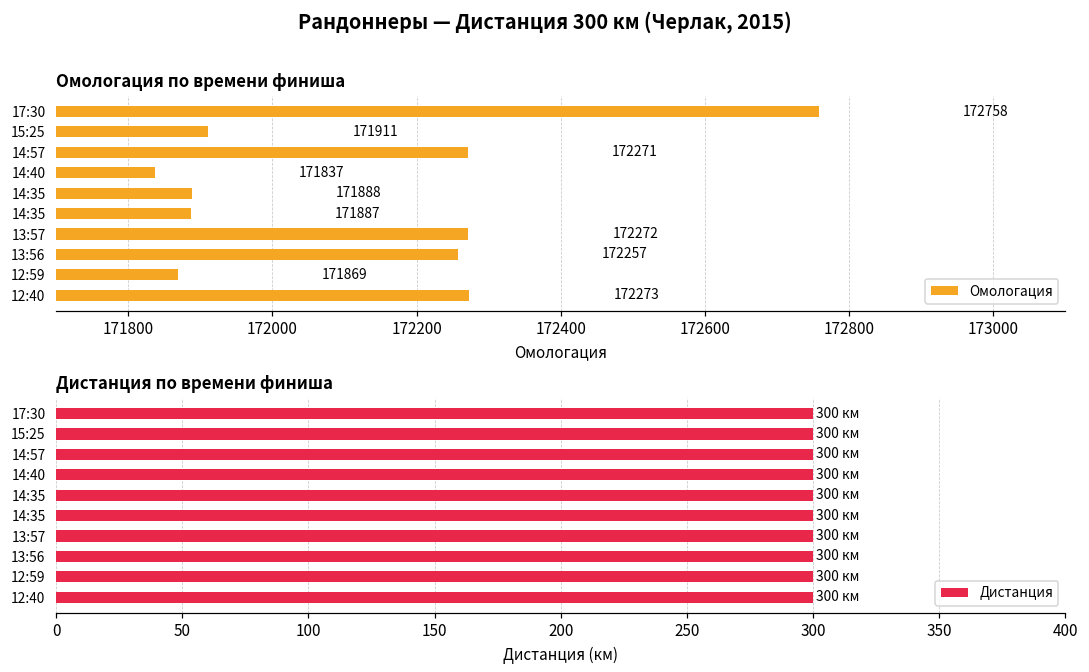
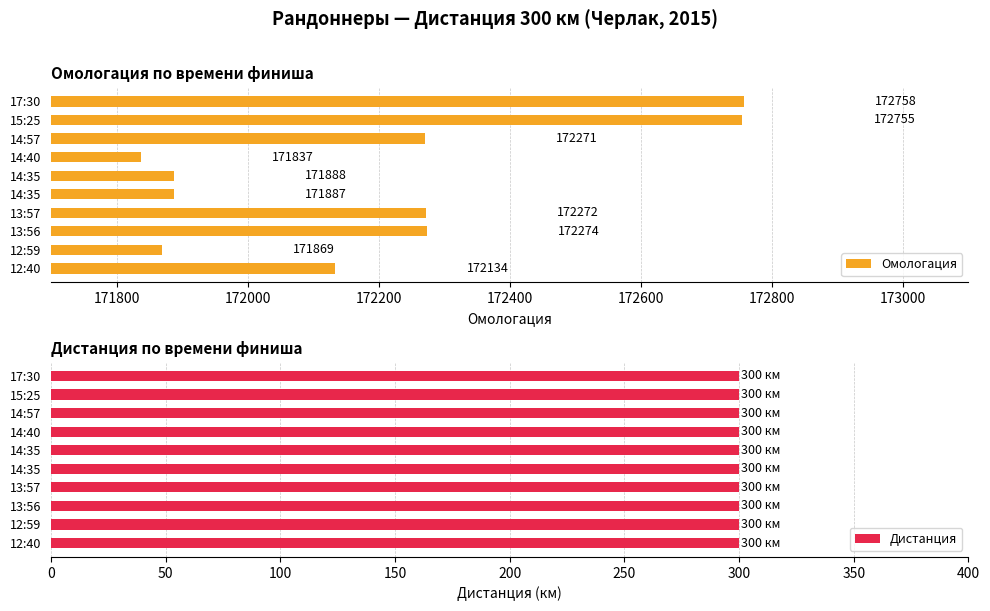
Омологация по времени финиша, 15:25: 171911 -> 172755
Омологация по времени финиша, 13:56: 172257 -> 172274
Омологация по времени финиша, 12:40: 172273 -> 172134
